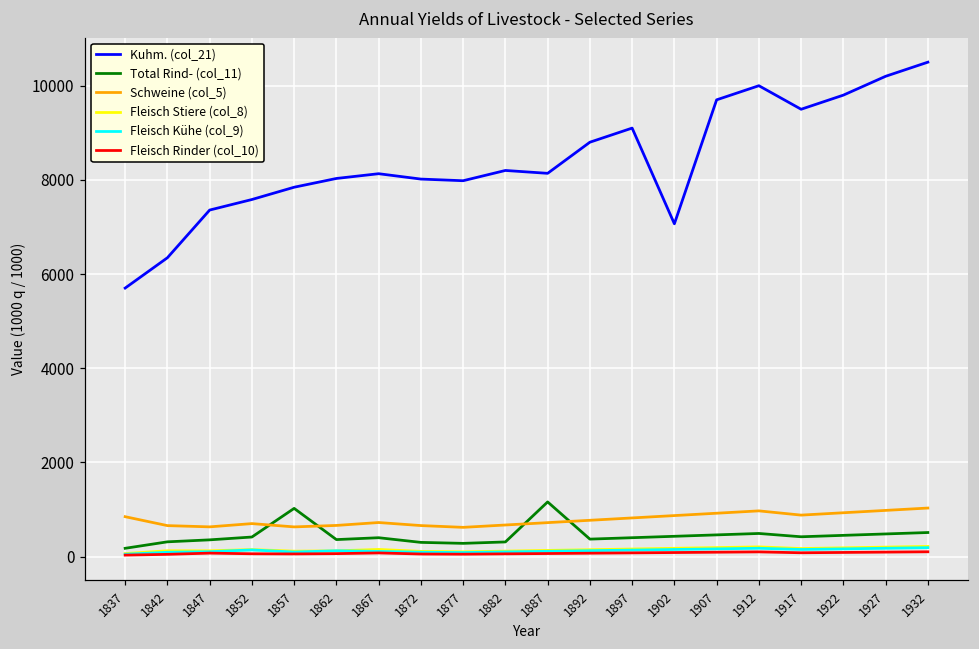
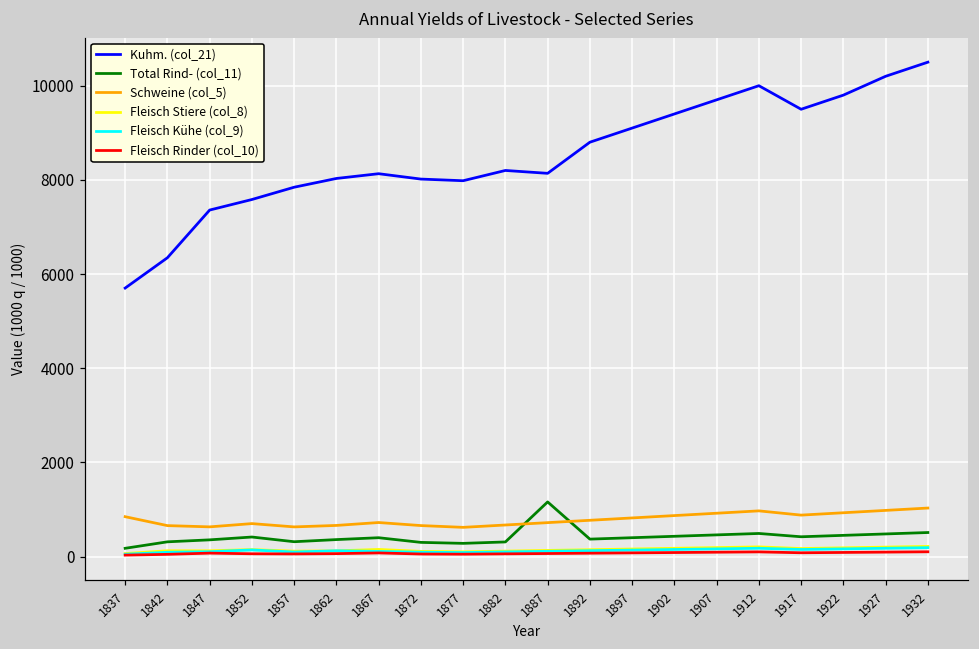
Total Rind- (col_11), 1857: 1000 -> 300
Kuhm. (col_21), 1902: 7100 -> 9400
